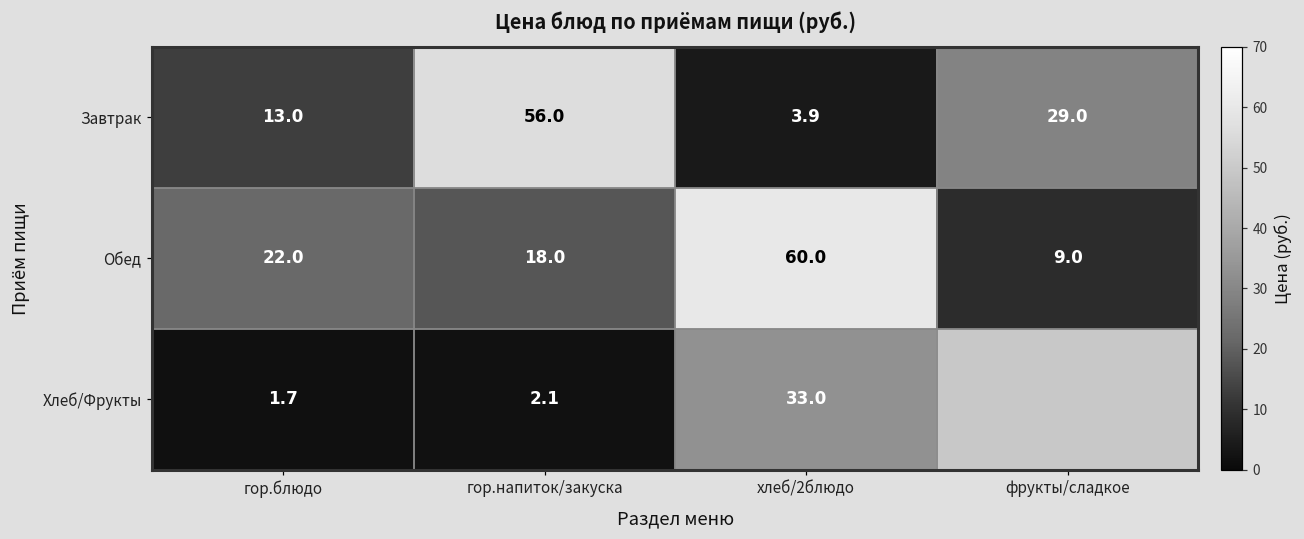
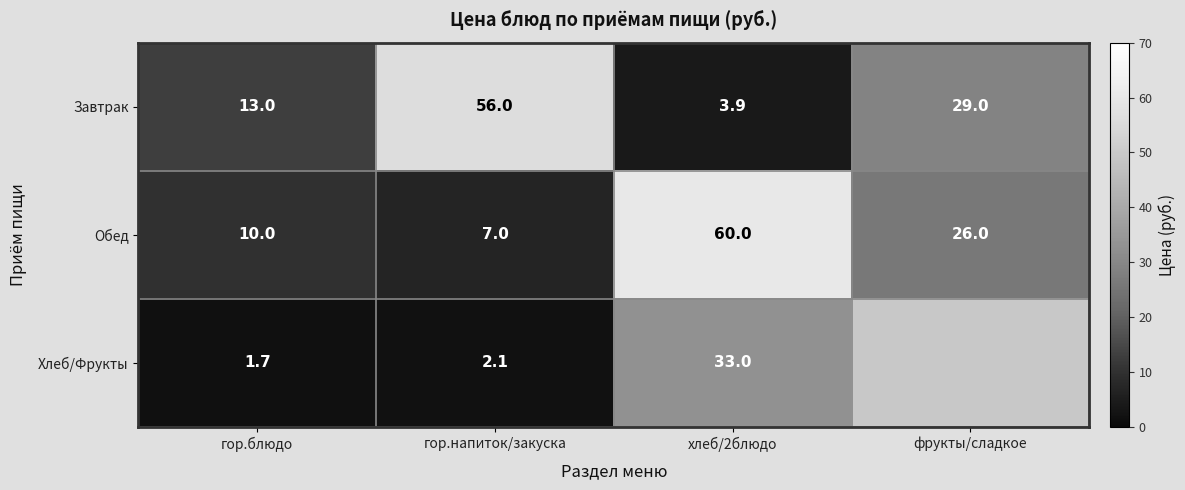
Обед, гор.блюдо: 22.0 -> 10.0
Обед, гор.напиток/закуска: 18.0 -> 7.0
Обед, фрукты/сладкое: 9.0 -> 26.0
